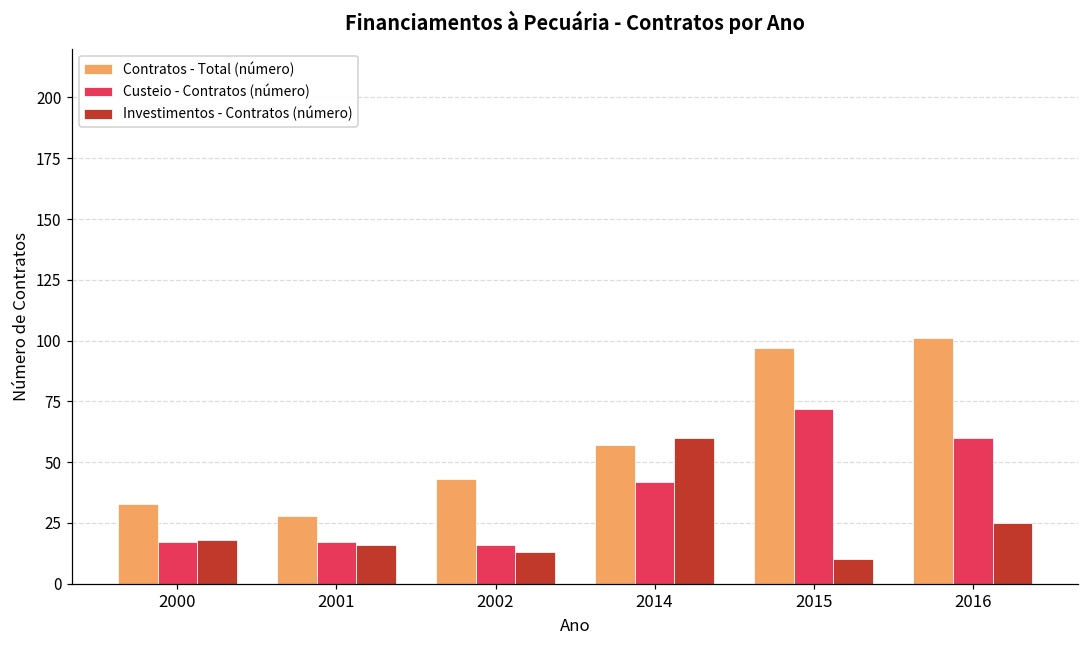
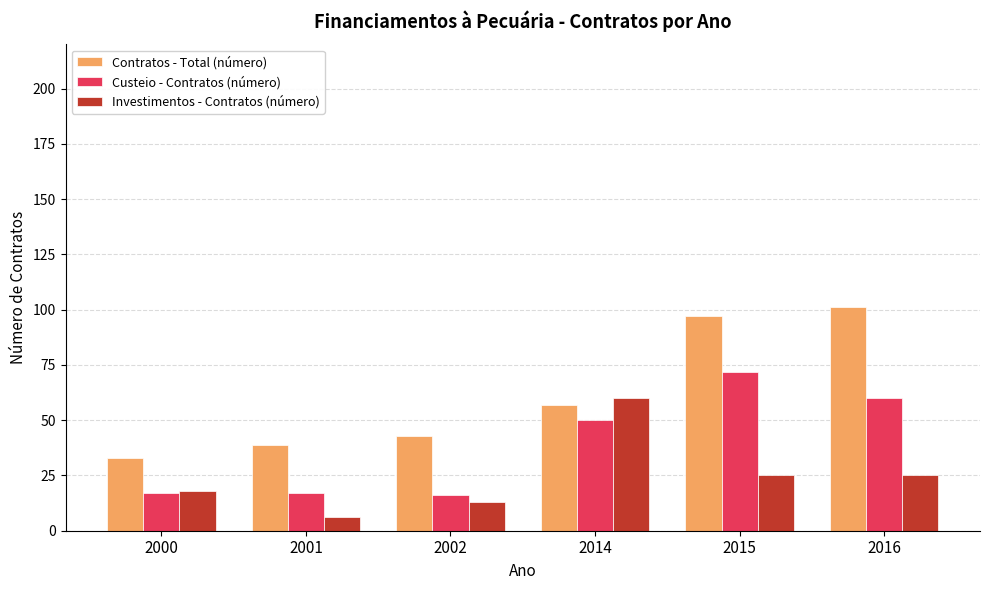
Contratos - Total (número), 2001: 28 -> 39
Investimentos - Contratos (número), 2001: 16 -> 6
Custeio - Contratos (número), 2014: 42 -> 50
Investimentos - Contratos (número), 2015: 10 -> 25
